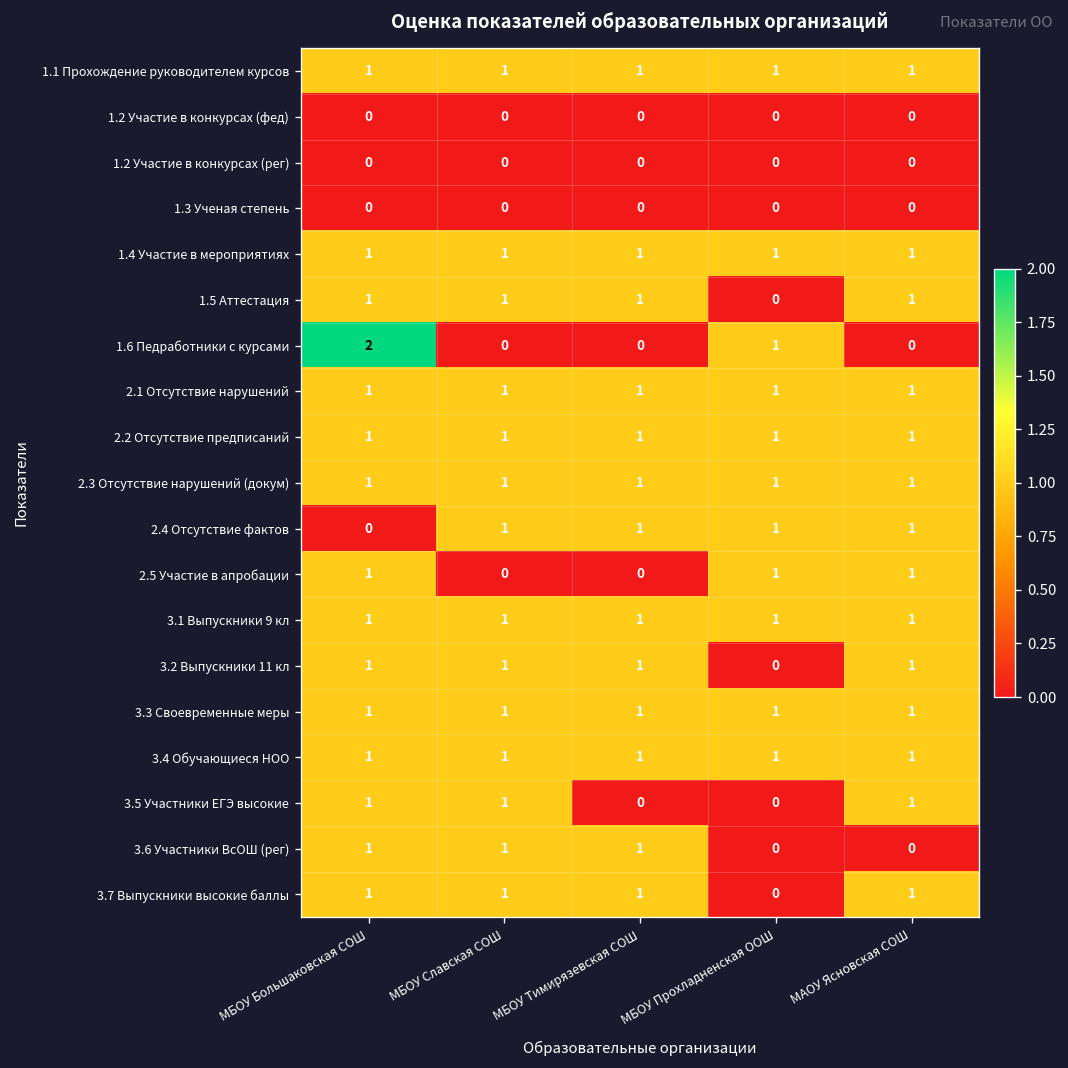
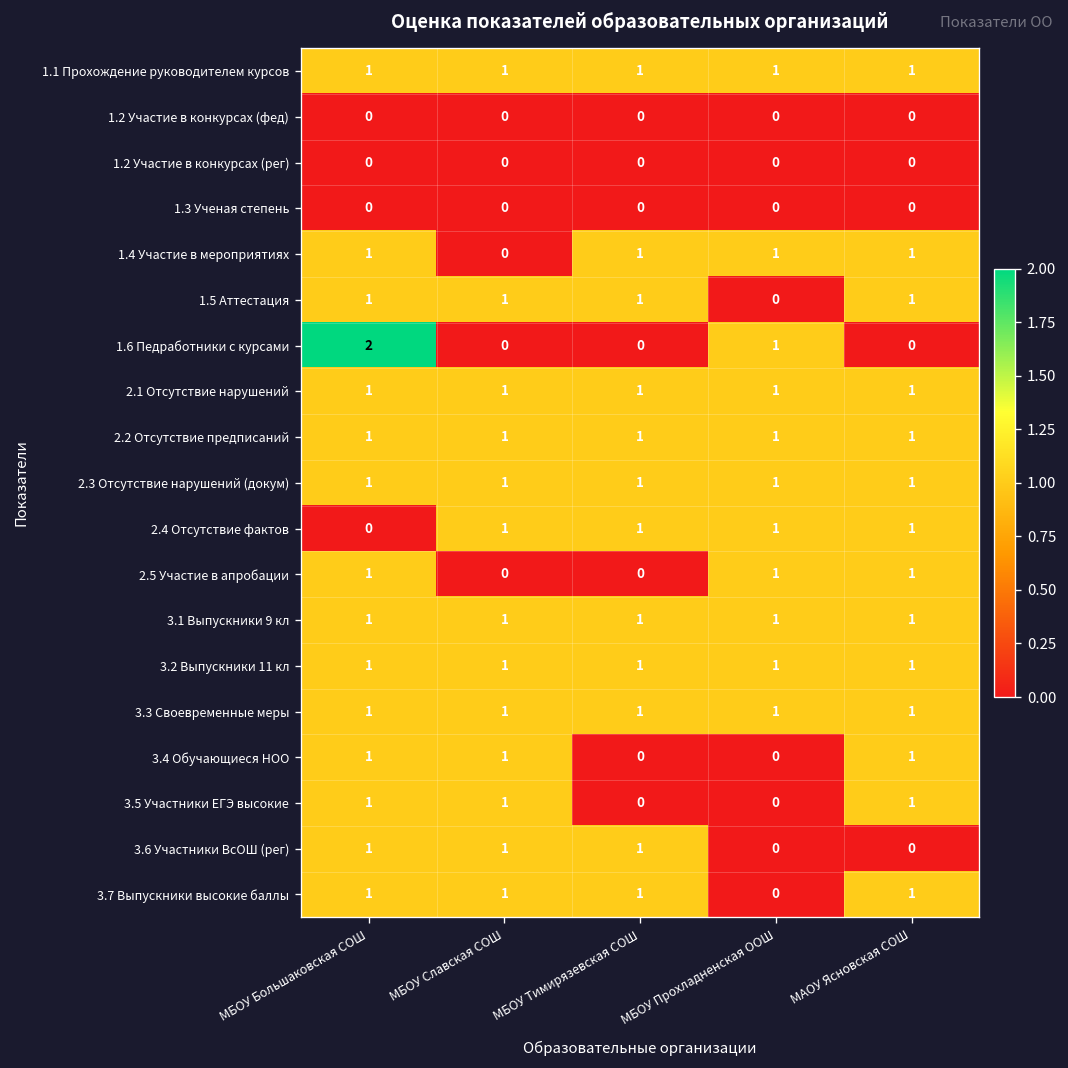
1.4 Участие в мероприятиях, МБОУ Славская СОШ: 1 -> 0
3.2 Выпускники 11 кл, МБОУ Прохладненская ООШ: 0 -> 1
3.4 Обучающиеся НОО, МБОУ Тимирязевская СОШ: 1 -> 0
3.4 Обучающиеся НОО, МБОУ Прохладненская ООШ: 1 -> 0
